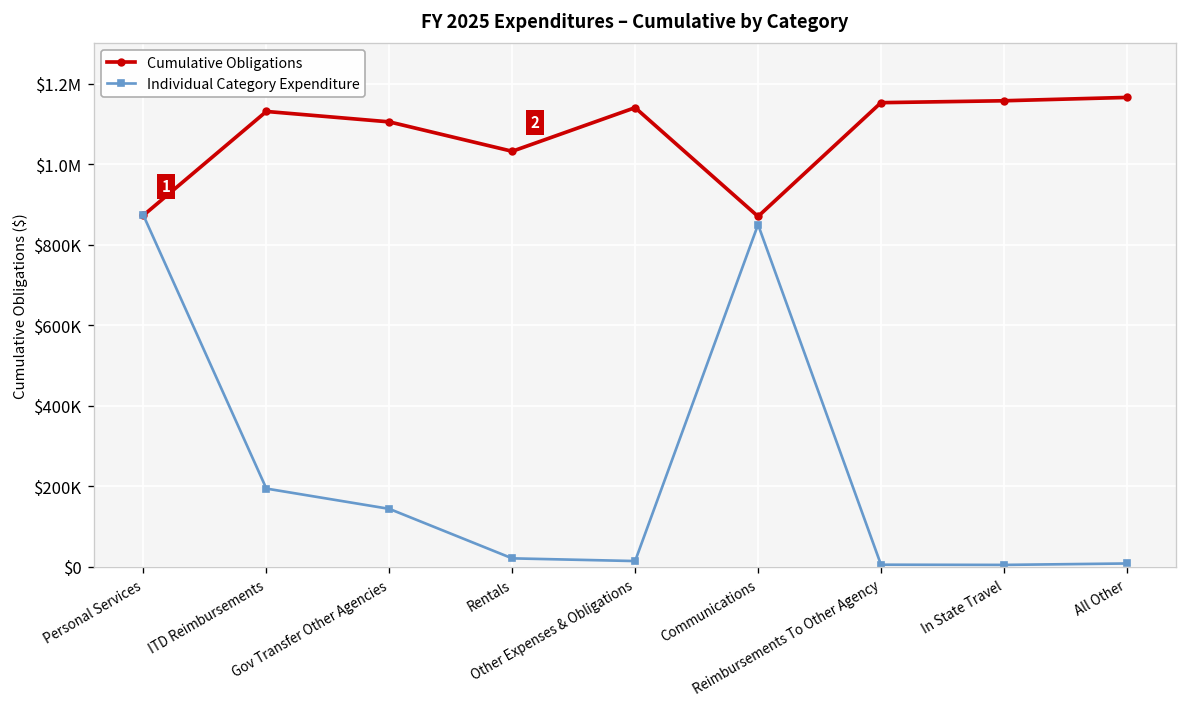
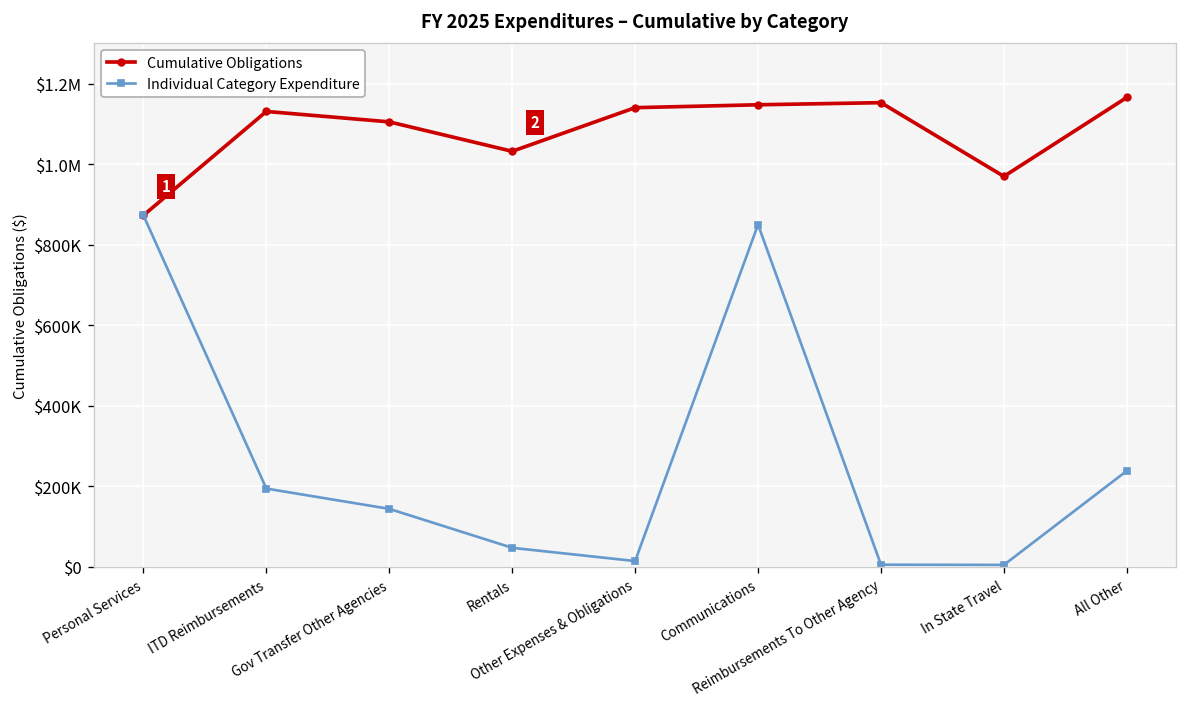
Individual Category Expenditure, Rentals: $20000 -> $50000
Cumulative Obligations, Communications: $870000 -> $1150000
Cumulative Obligations, In State Travel: $1160000 -> $970000
Individual Category Expenditure, All Other: $10000 -> $240000
